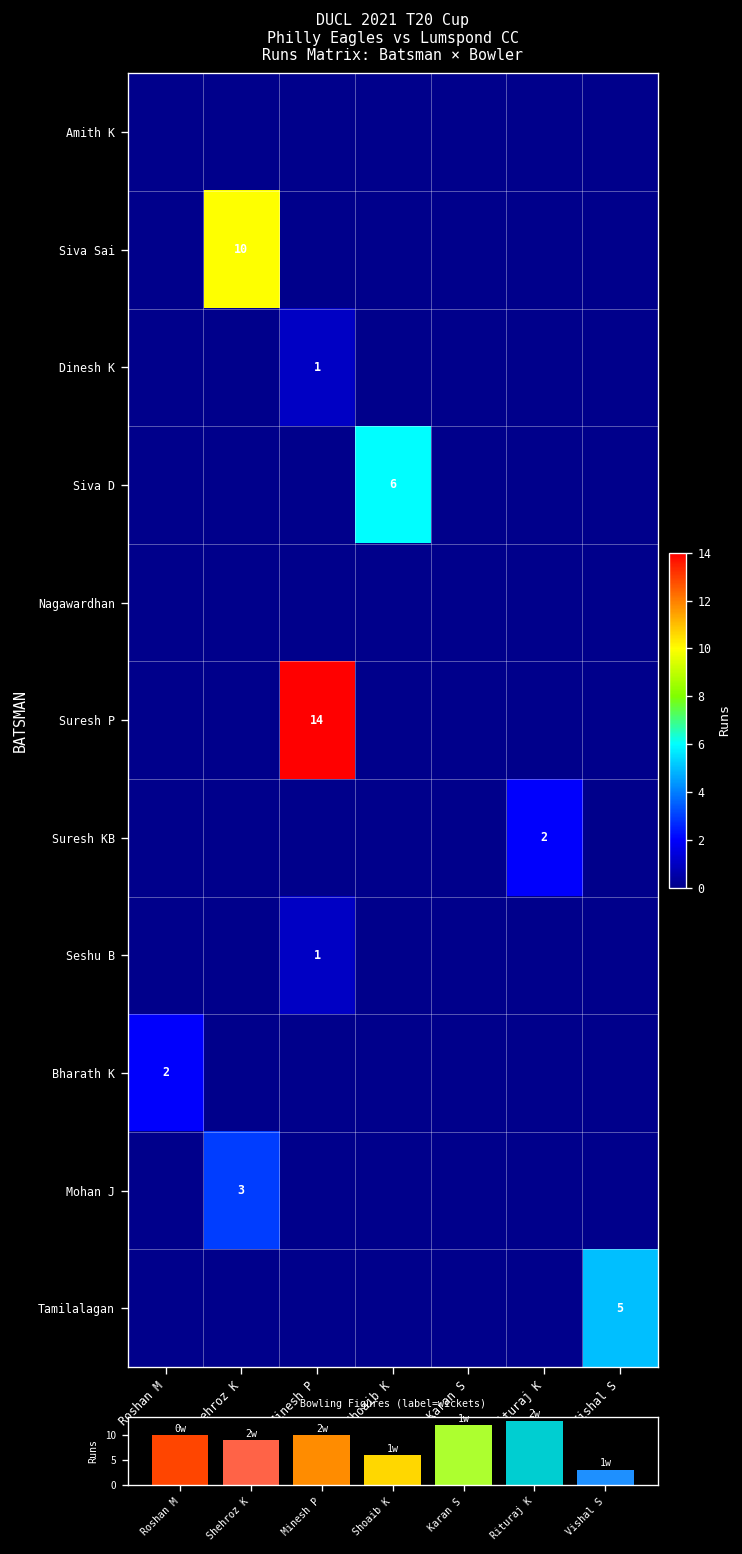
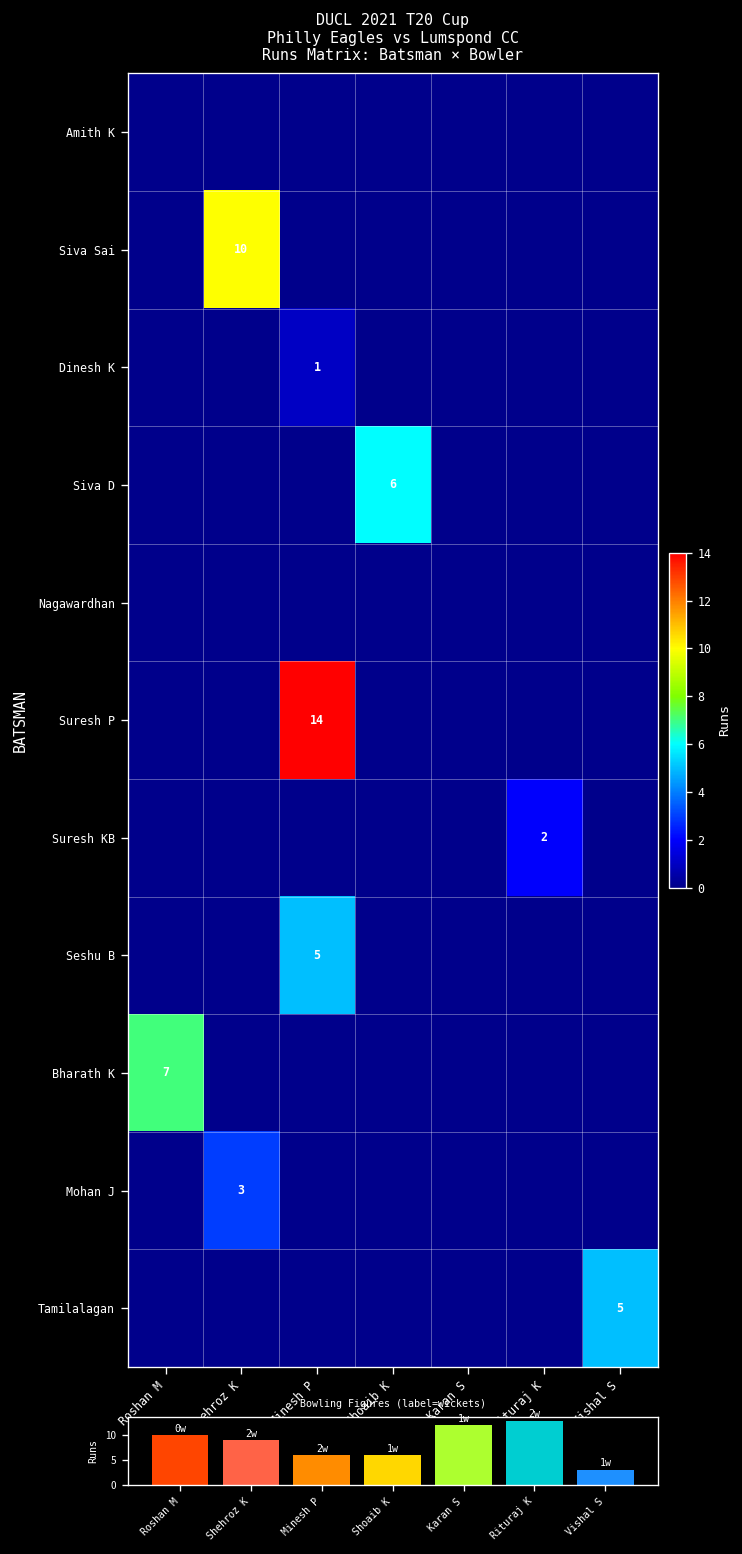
DUCL 2021 T20 Cup Philly Eagles vs Lumspond CC Runs Matrix: Batsman × Bowler, Seshu B, Minesh P: 1 -> 5
DUCL 2021 T20 Cup Philly Eagles vs Lumspond CC Runs Matrix: Batsman × Bowler, Bharath K, Roshan M: 2 -> 7
Bowling Figures (label=wickets), Minesh P: 10 -> 6
